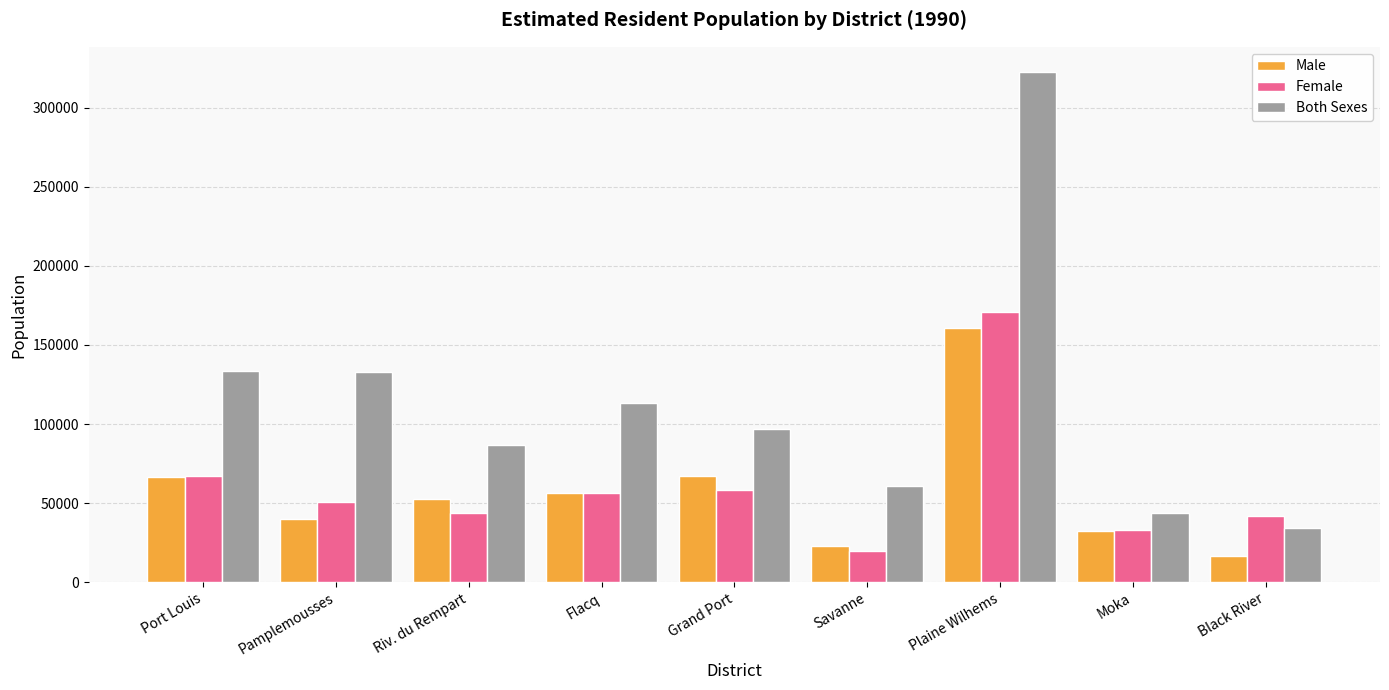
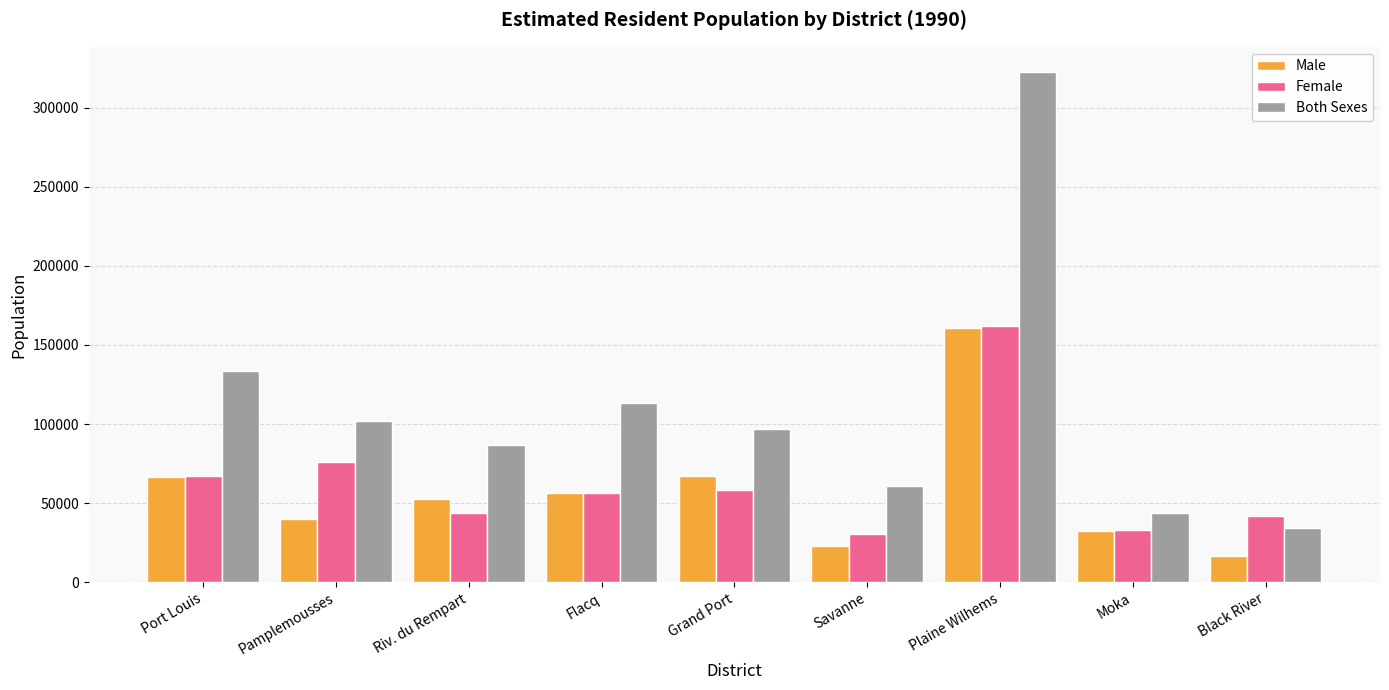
Female, Pamplemousses: 51000 -> 76000
Both Sexes, Pamplemousses: 133000 -> 102000
Female, Savanne: 19000 -> 30000
Female, Plaine Wilhems: 171000 -> 162000
